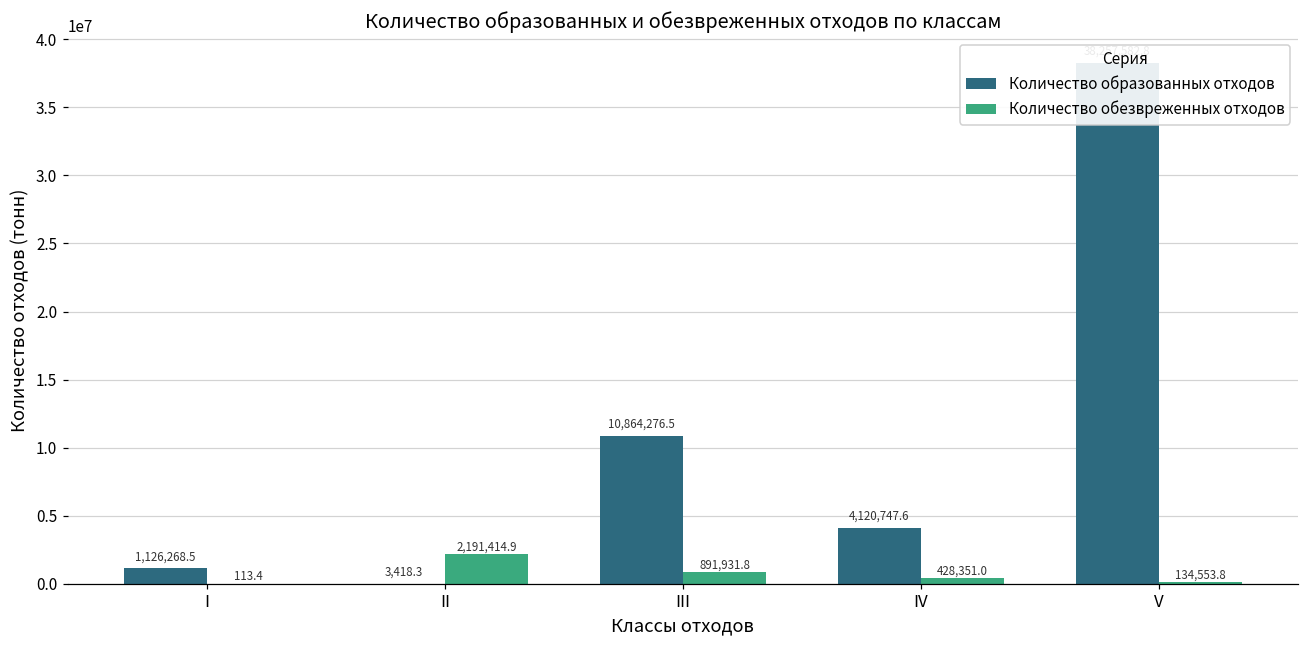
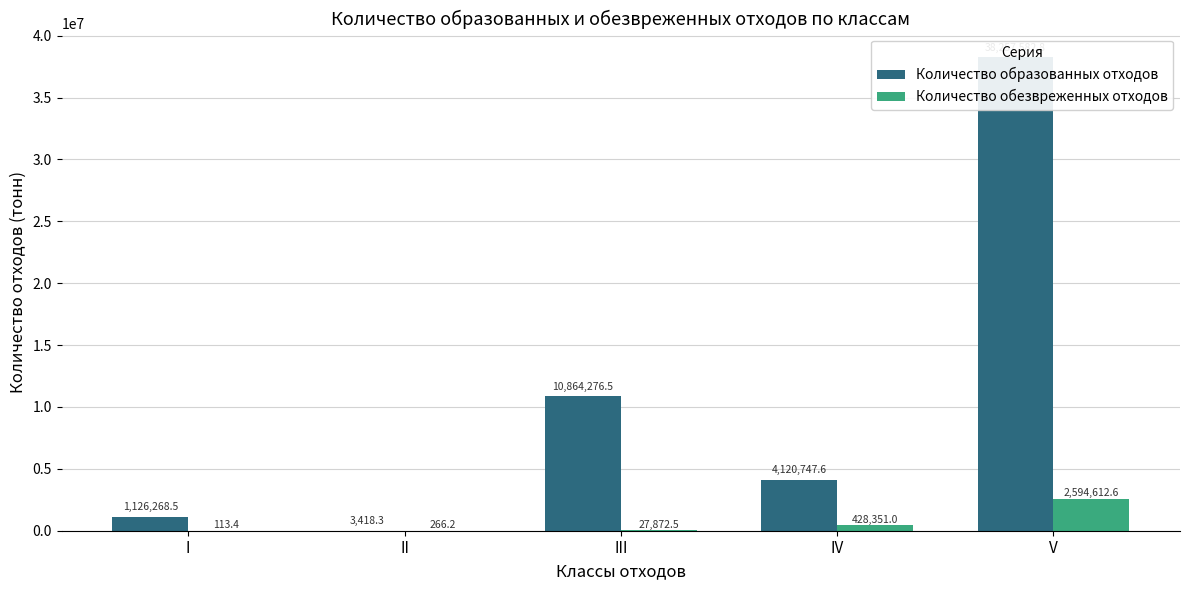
Количество обезвреженных отходов, II: 2,191,414.9 -> 266.2
Количество обезвреженных отходов, III: 891,931.8 -> 27,872.5
Количество обезвреженных отходов, V: 134,553.8 -> 2,594,612.6
